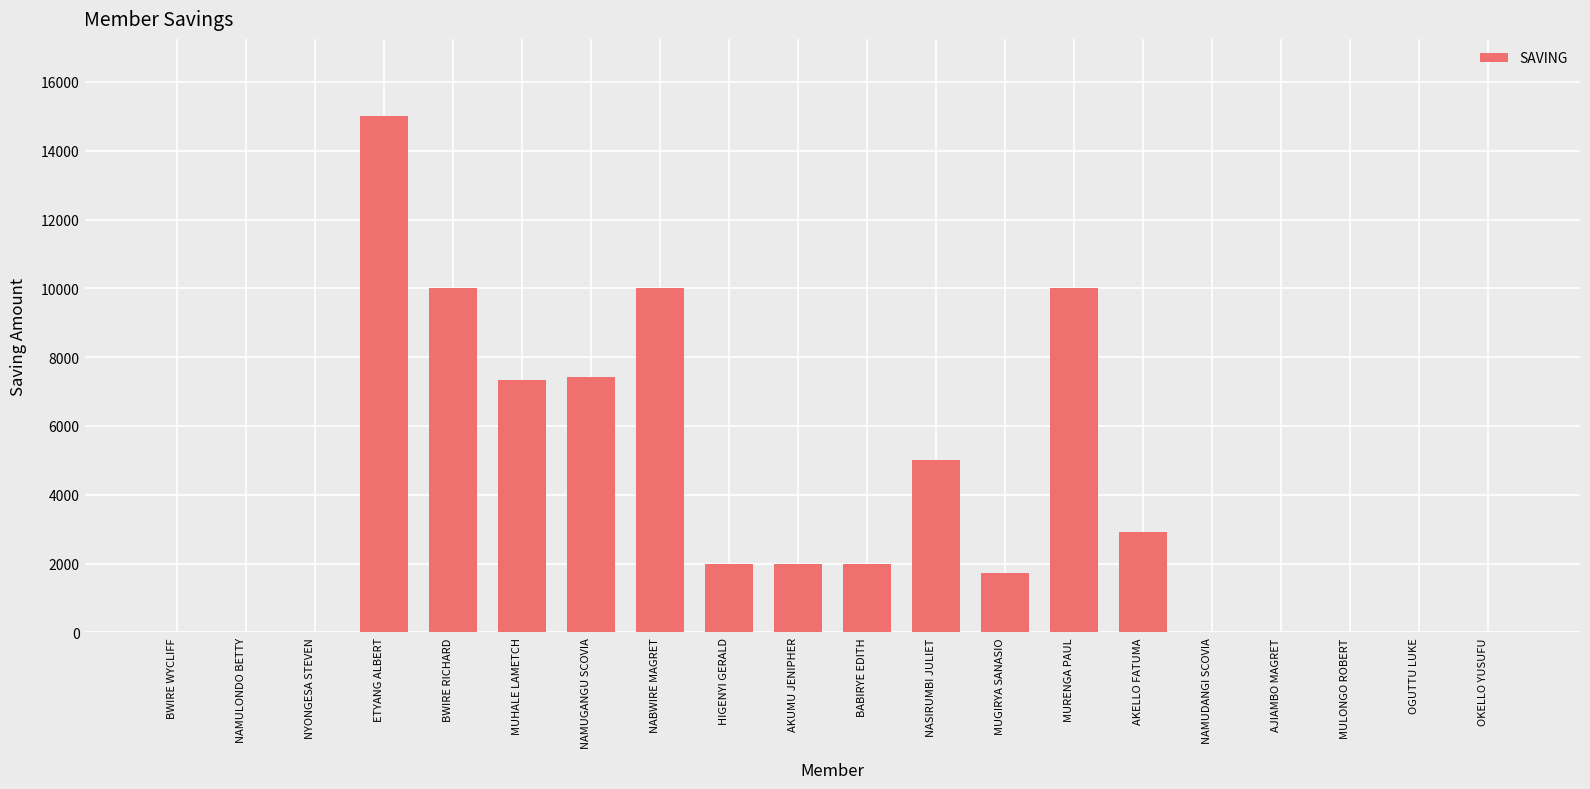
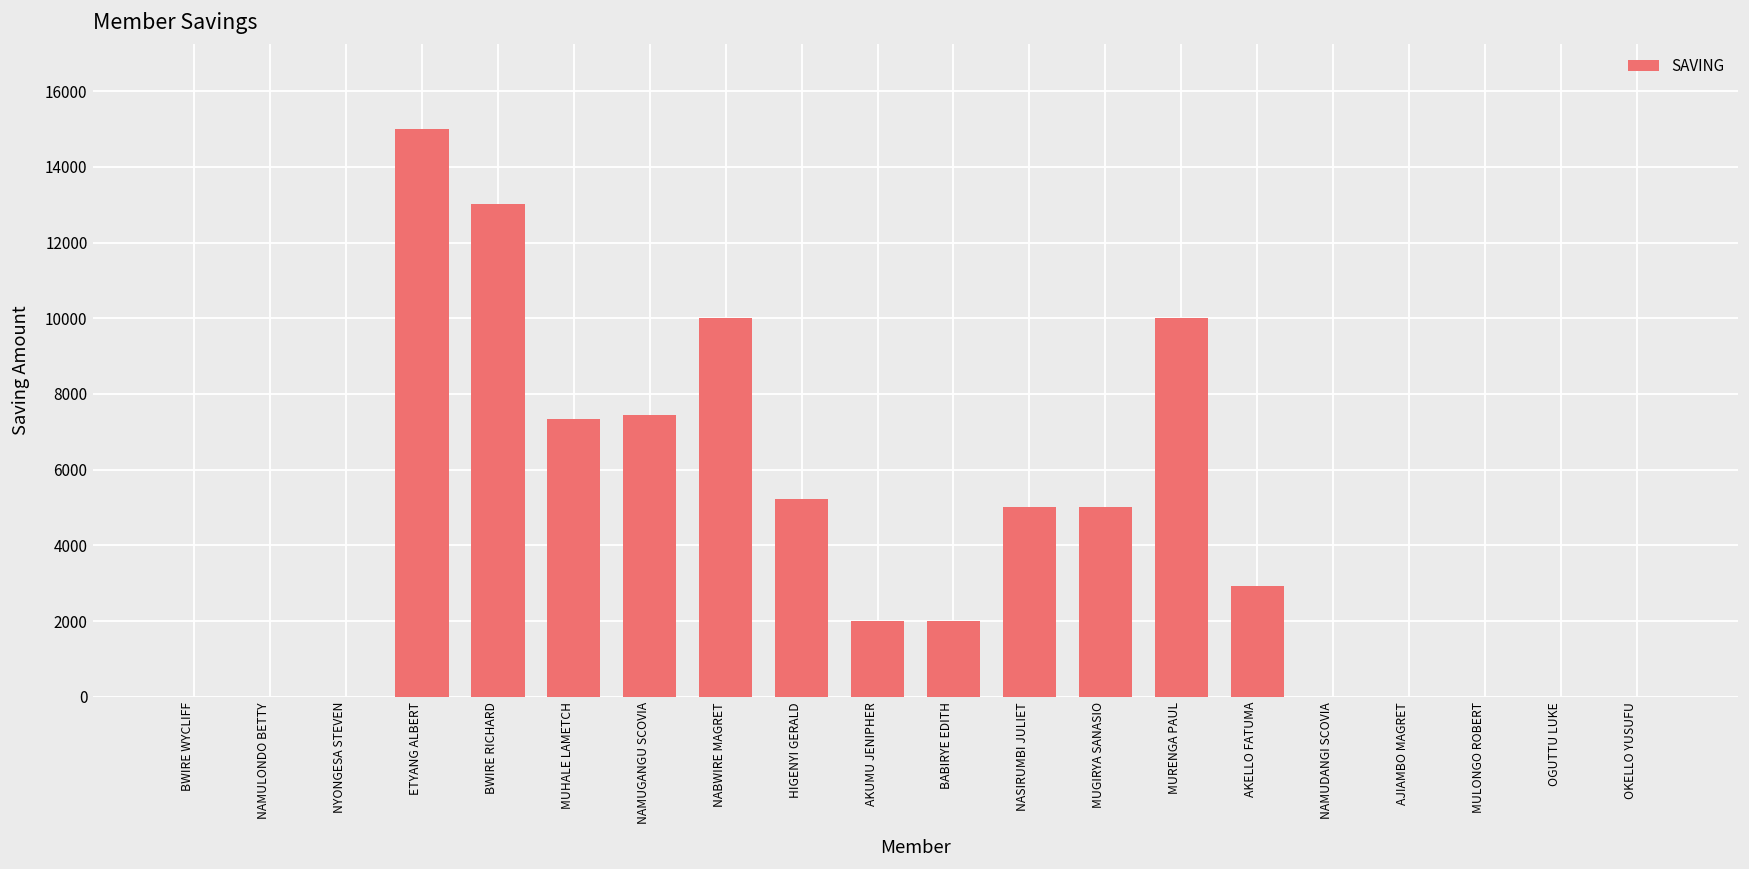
BWIRE RICHARD: 10000 -> 13000
HIGENYI GERALD: 2000 -> 5200
MUGIRYA SANASIO: 1700 -> 5000
